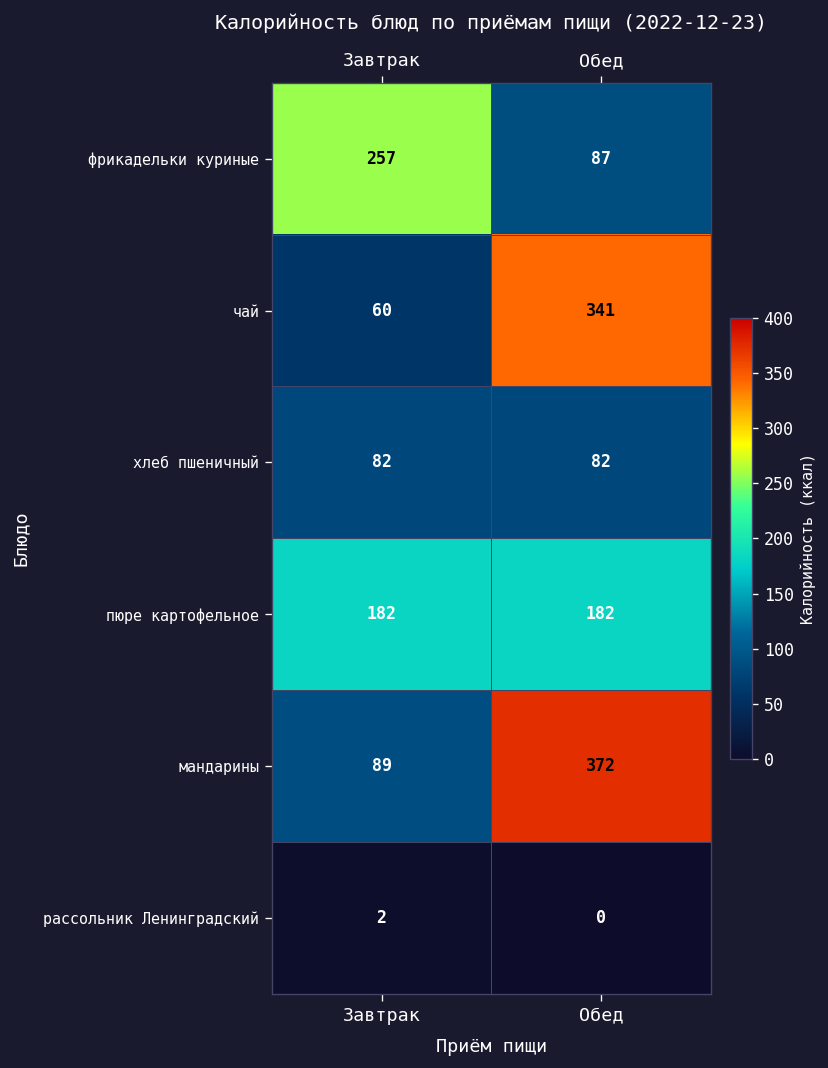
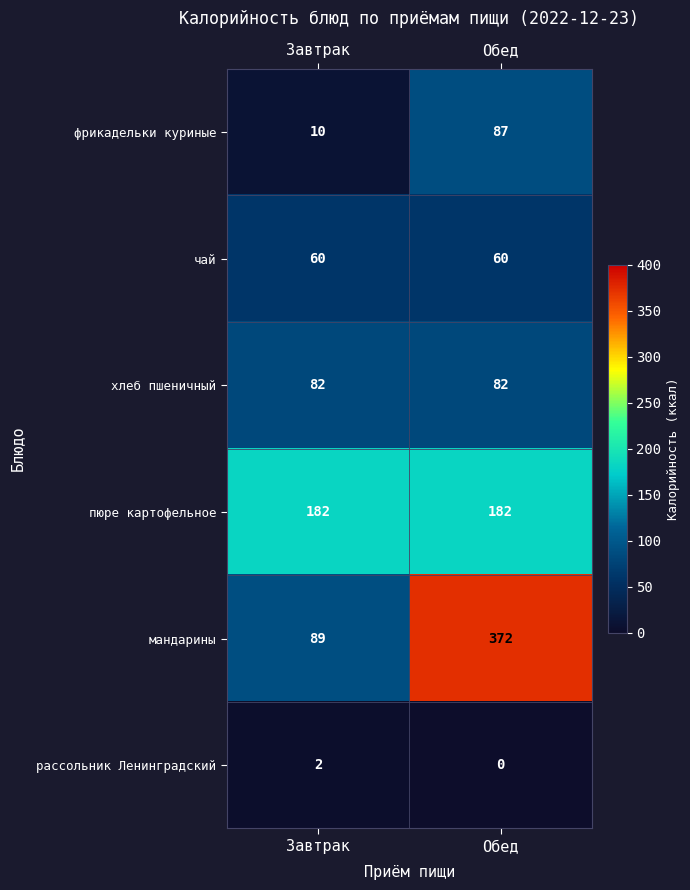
фрикадельки куриные, Завтрак: 257 -> 10
чай, Обед: 341 -> 60
